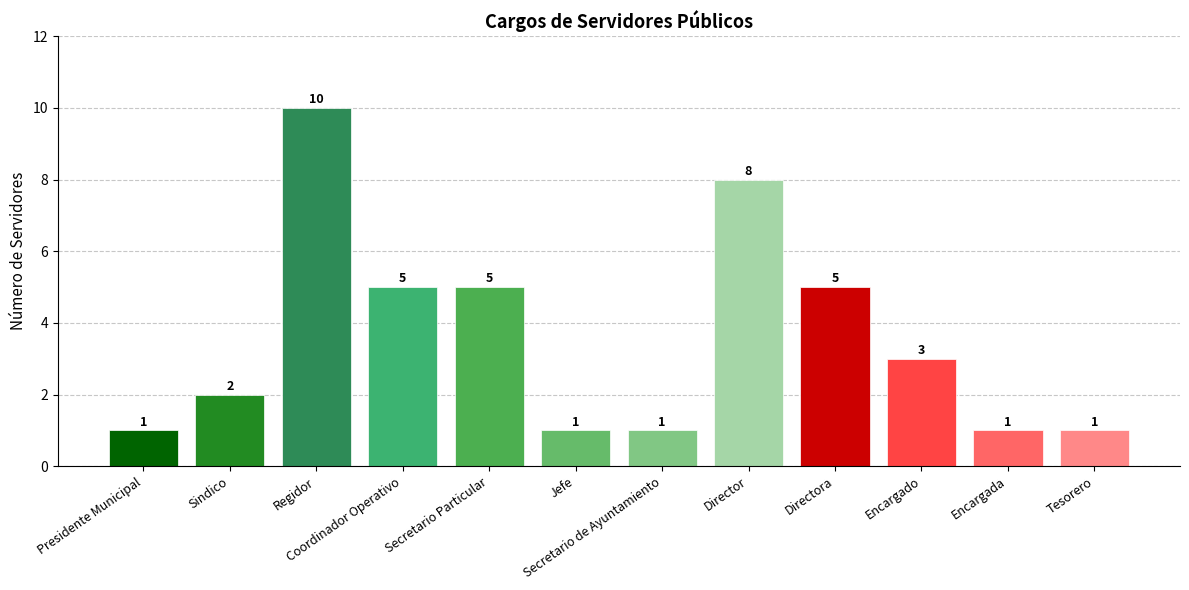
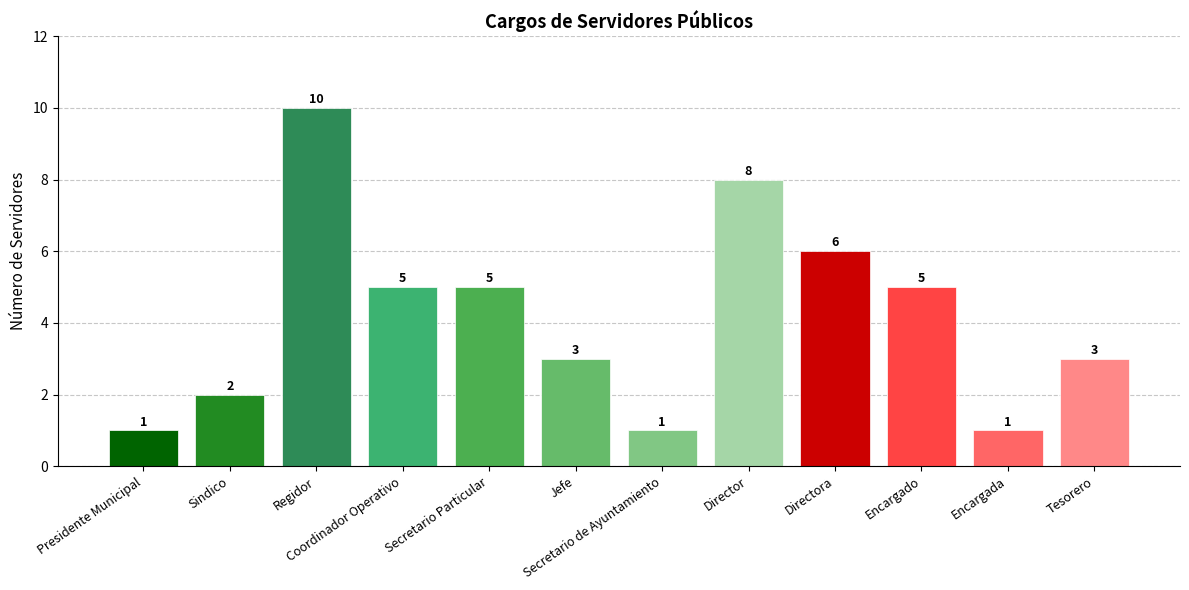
Jefe: 1 -> 3
Directora: 5 -> 6
Encargado: 3 -> 5
Tesorero: 1 -> 3
